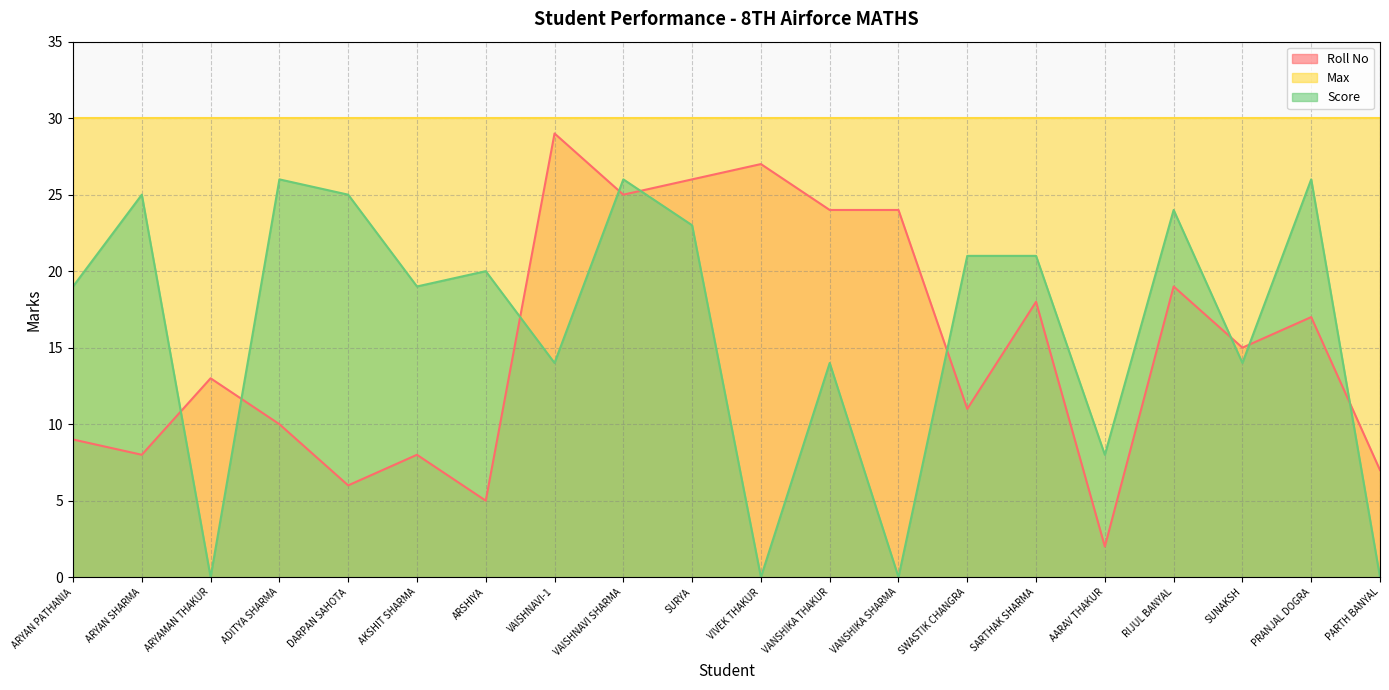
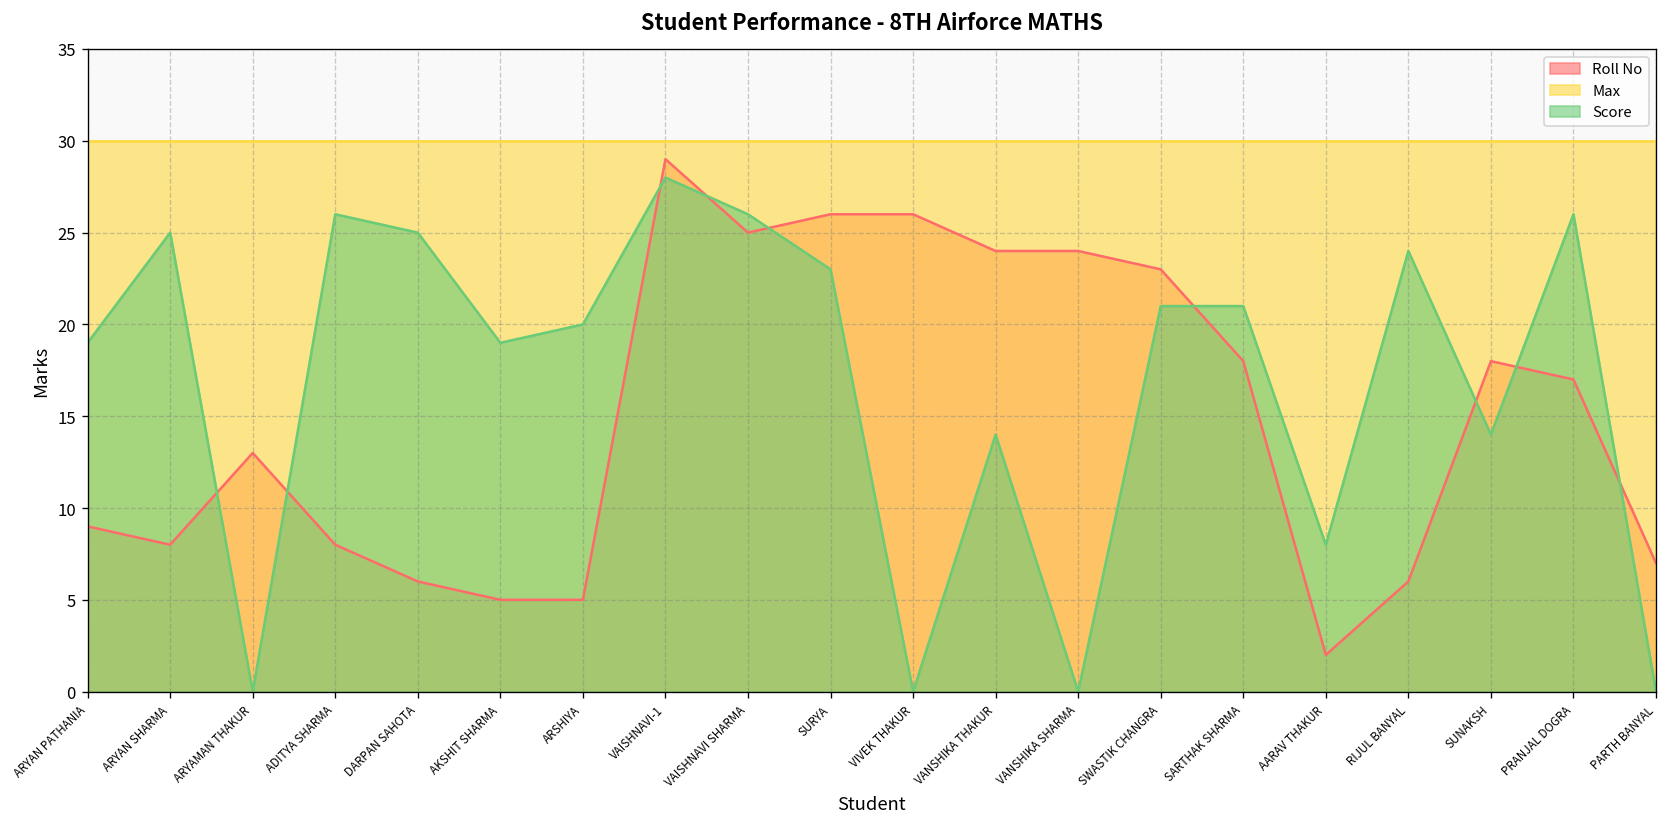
Roll No, ADITYA SHARMA: 10 -> 8
Roll No, AKSHIT SHARMA: 8 -> 5
Score, VAISHNAVI-1: 14 -> 28
Roll No, VIVEK THAKUR: 27 -> 26
Roll No, SWASTIK CHANGRA: 11 -> 23
Roll No, RIJUL BANYAL: 19 -> 6
Roll No, SUNAKSH: 15 -> 18
